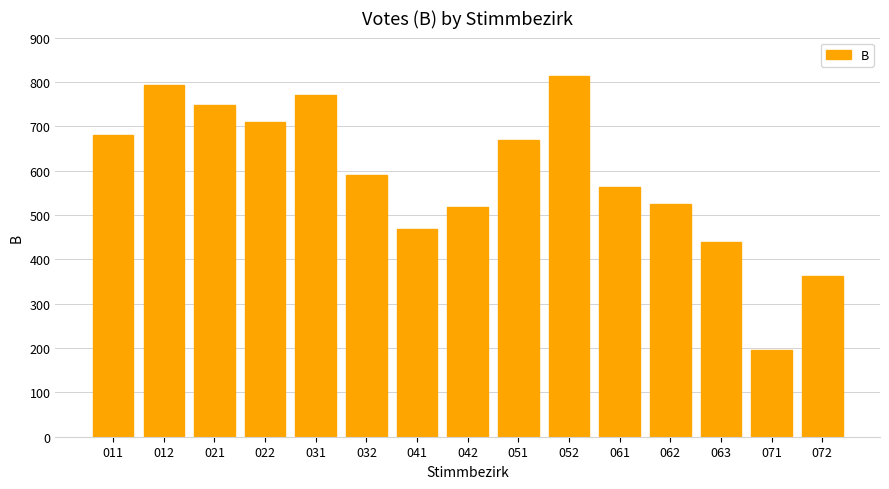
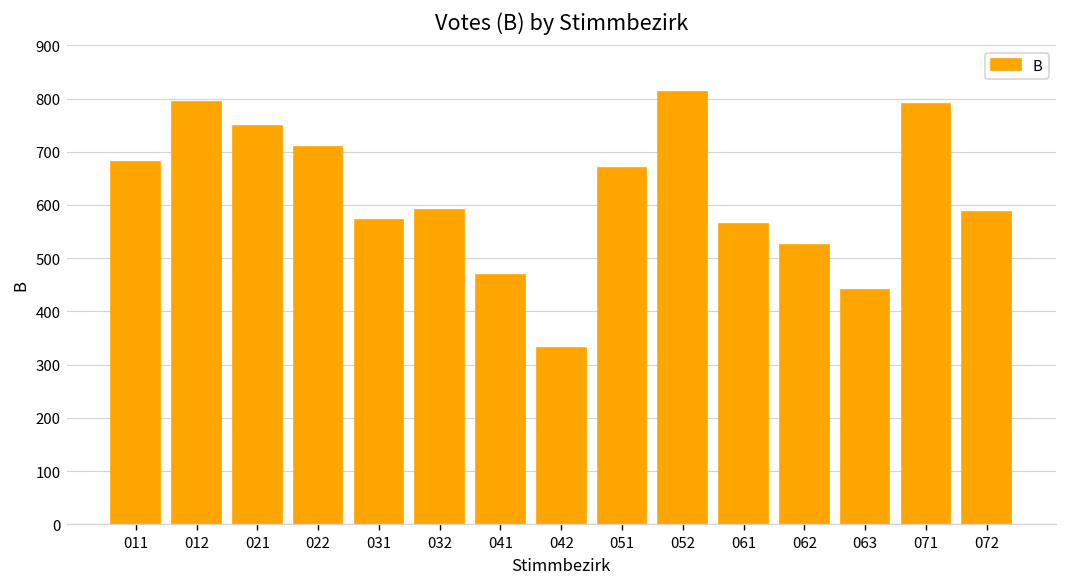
031: 770 -> 570
042: 520 -> 330
071: 200 -> 790
072: 360 -> 590
